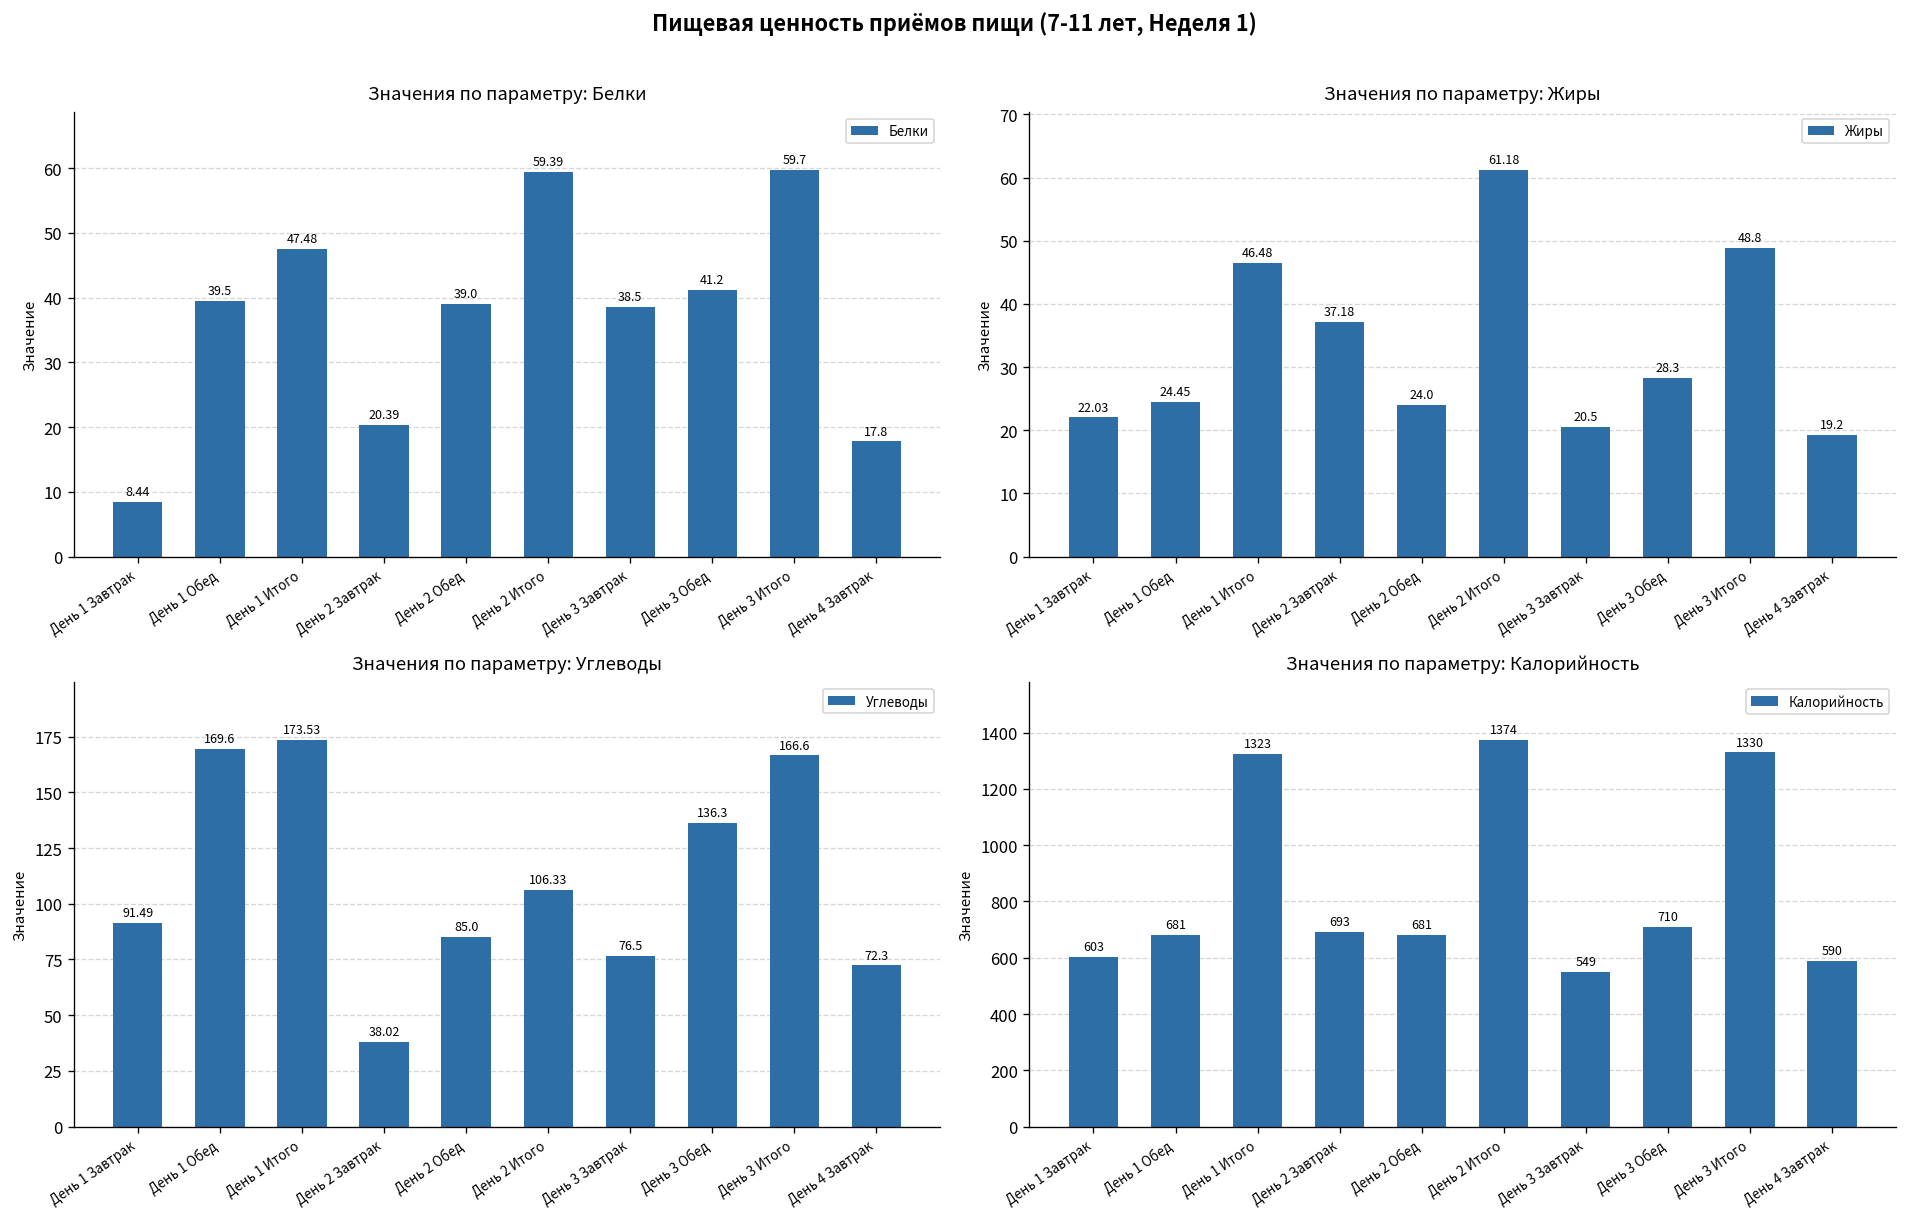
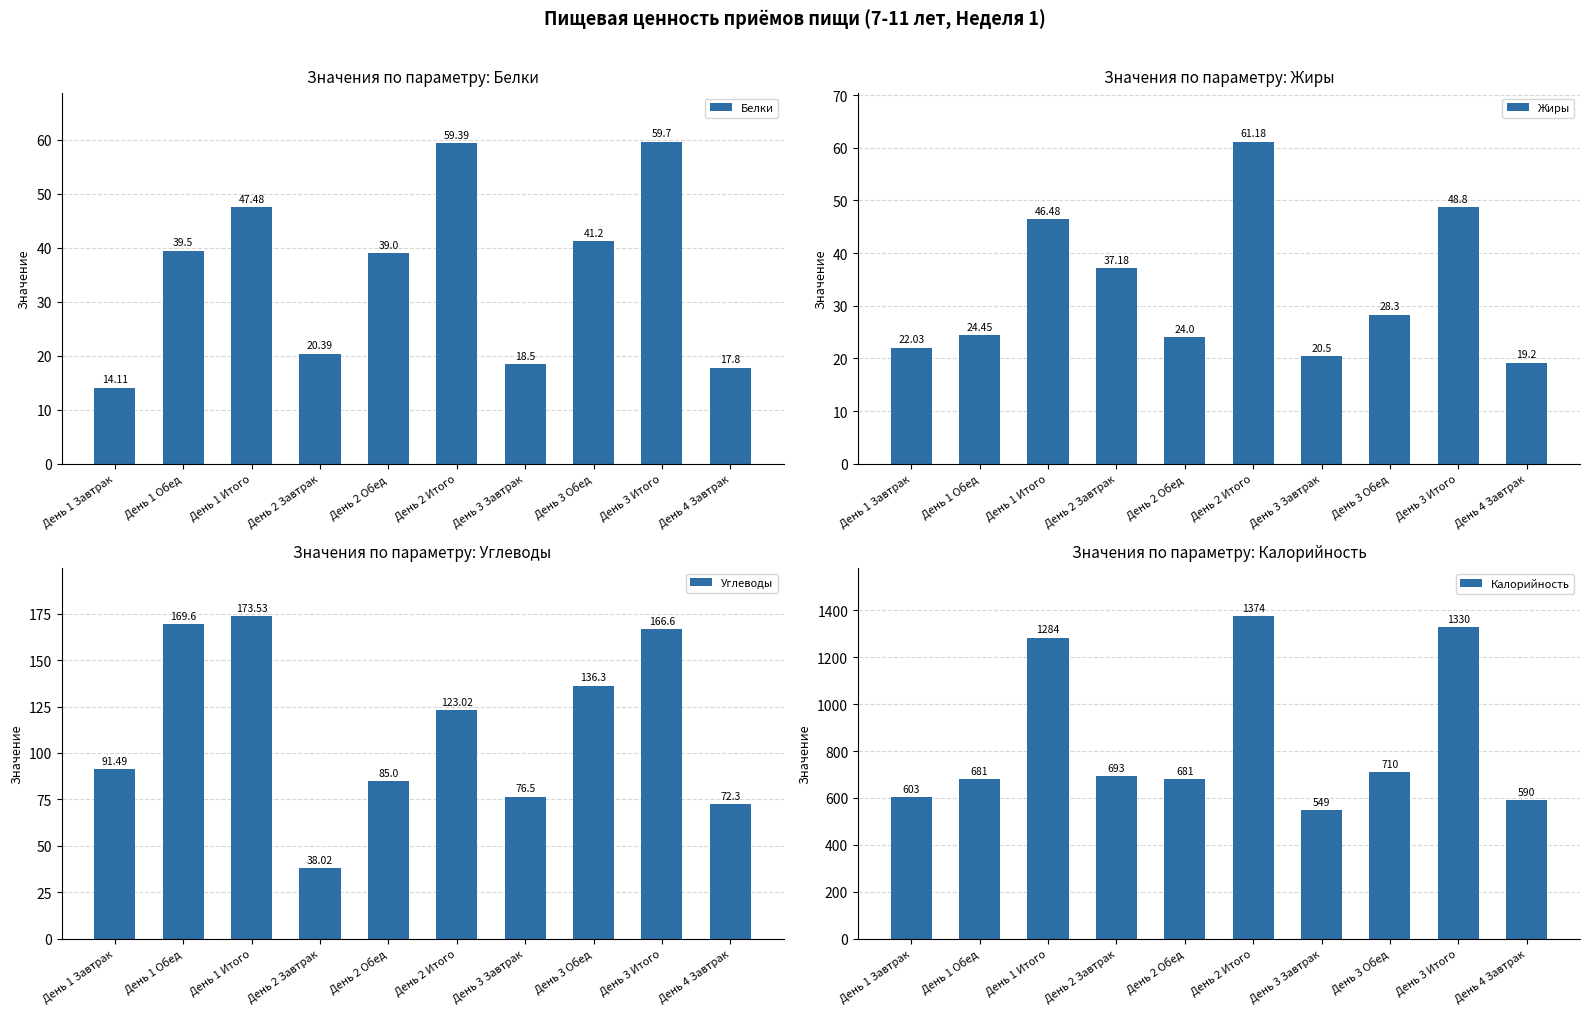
Значения по параметру: Белки, День 1 Завтрак: 8.44 -> 14.11
Значения по параметру: Белки, День 3 Завтрак: 38.5 -> 18.5
Значения по параметру: Углеводы, День 2 Итого: 106.33 -> 123.02
Значения по параметру: Калорийность, День 1 Итого: 1323 -> 1284
